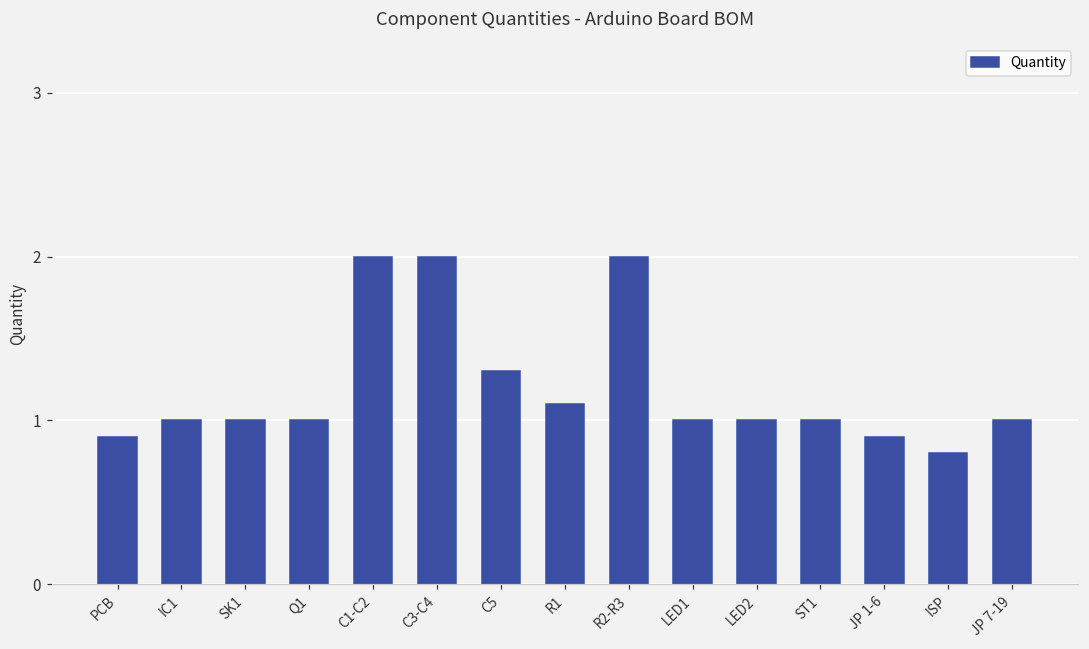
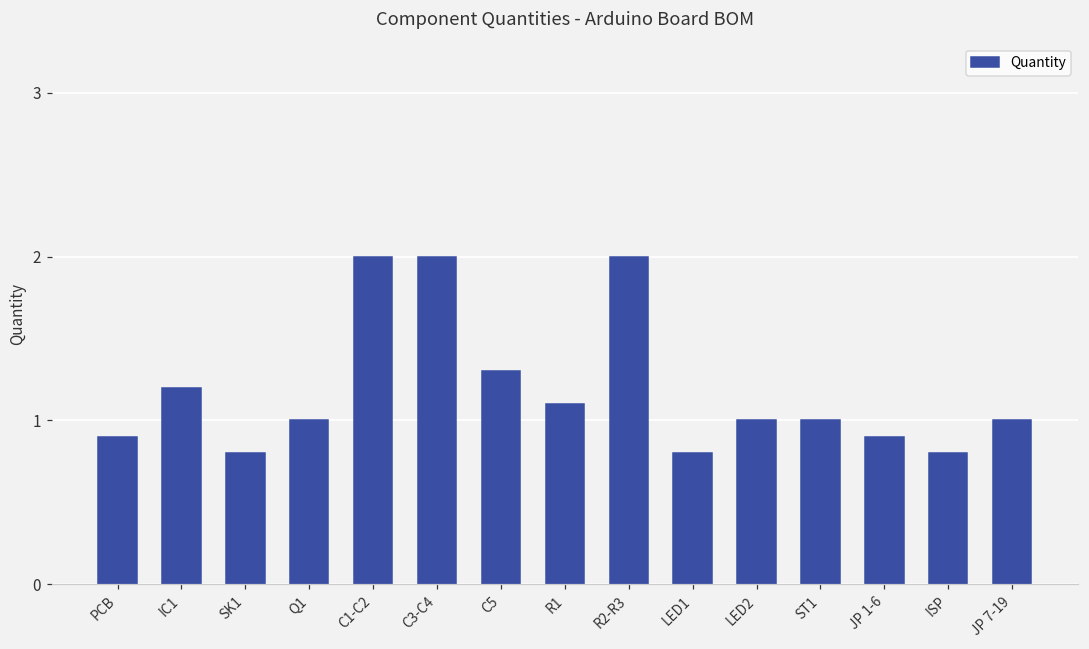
IC1: 1.0 -> 1.2
SK1: 1.0 -> 0.8
LED1: 1.0 -> 0.8
